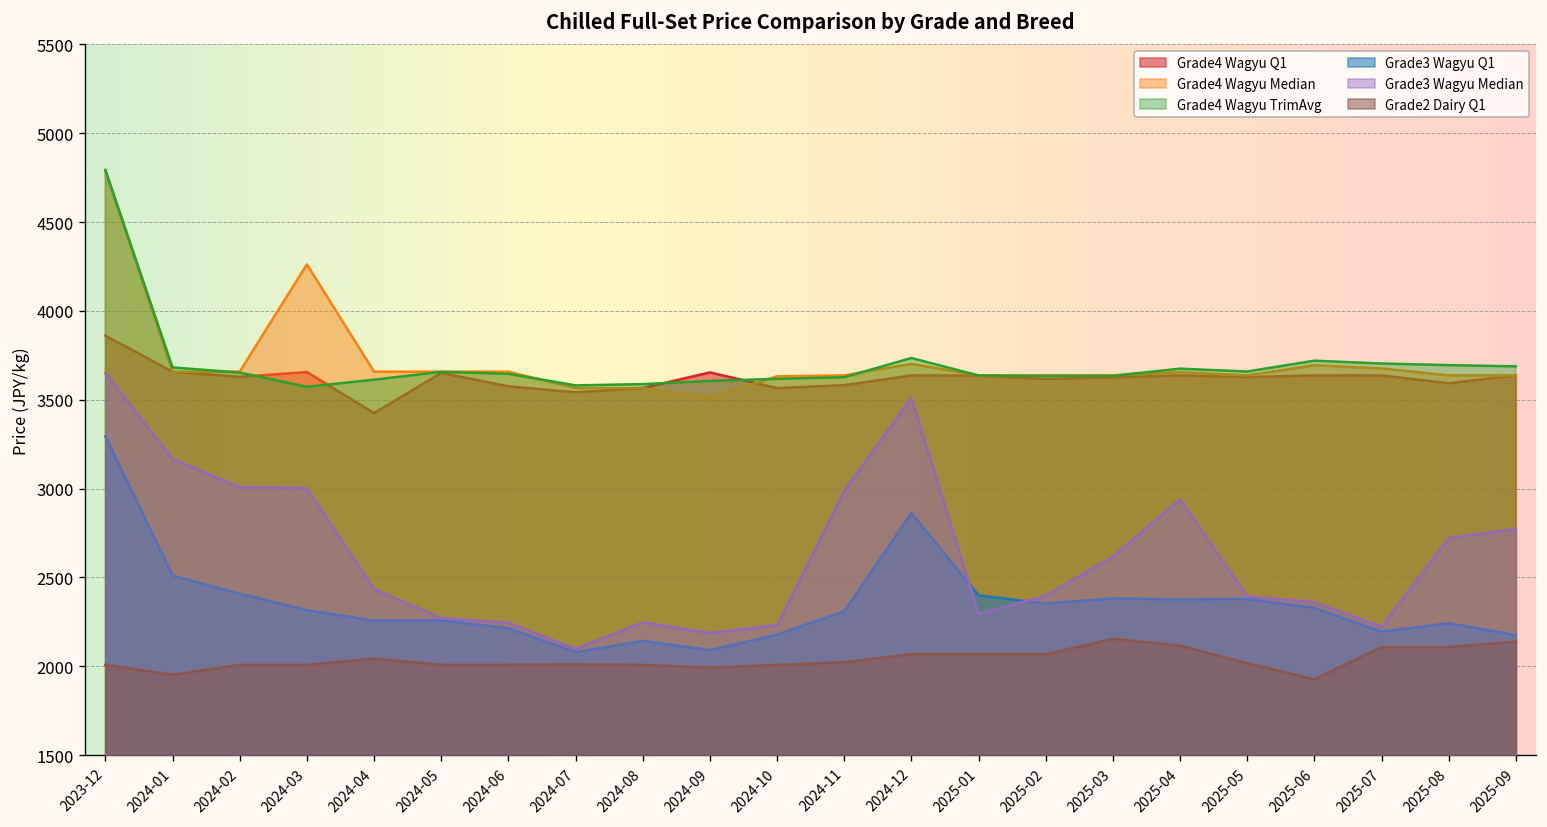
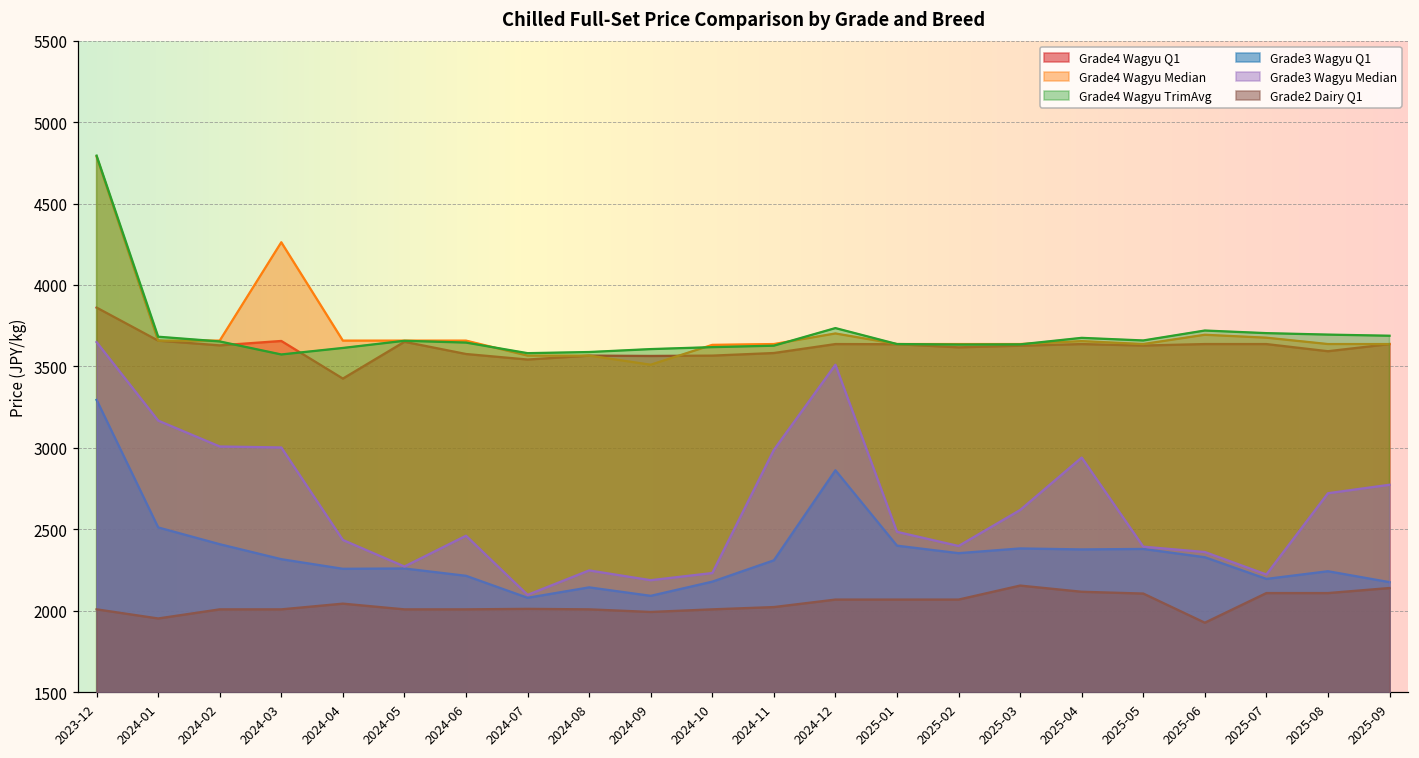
Grade3 Wagyu Median, 2024-06: 2250 -> 2460
Grade4 Wagyu Q1, 2024-09: 3650 -> 3560
Grade3 Wagyu Median, 2025-01: 2290 -> 2480
Grade2 Dairy Q1, 2025-05: 2020 -> 2110
